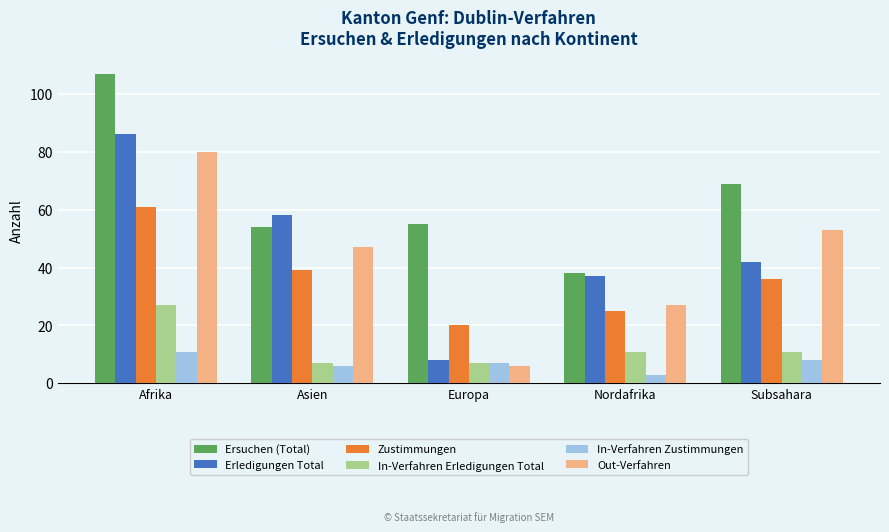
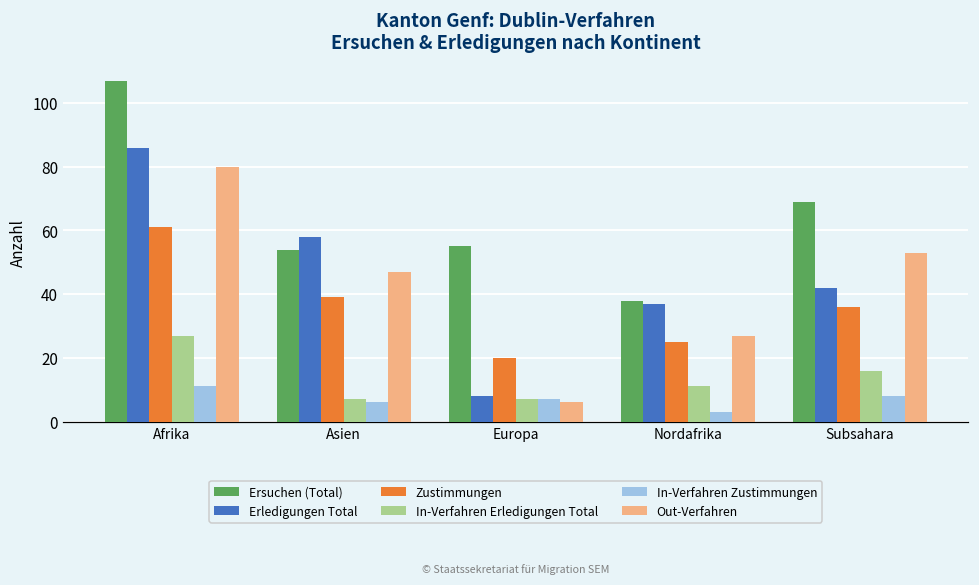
In-Verfahren Erledigungen Total, Subsahara: 11 -> 16
